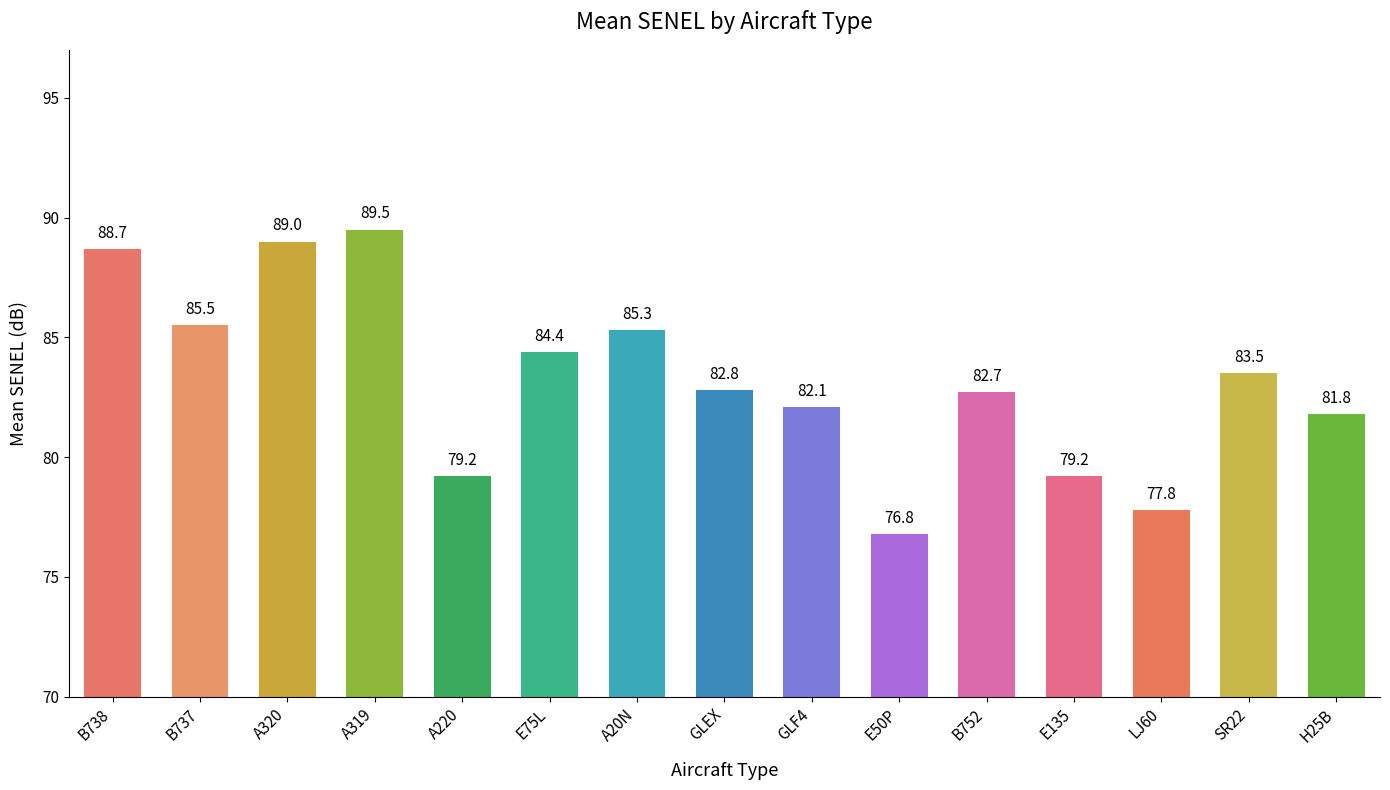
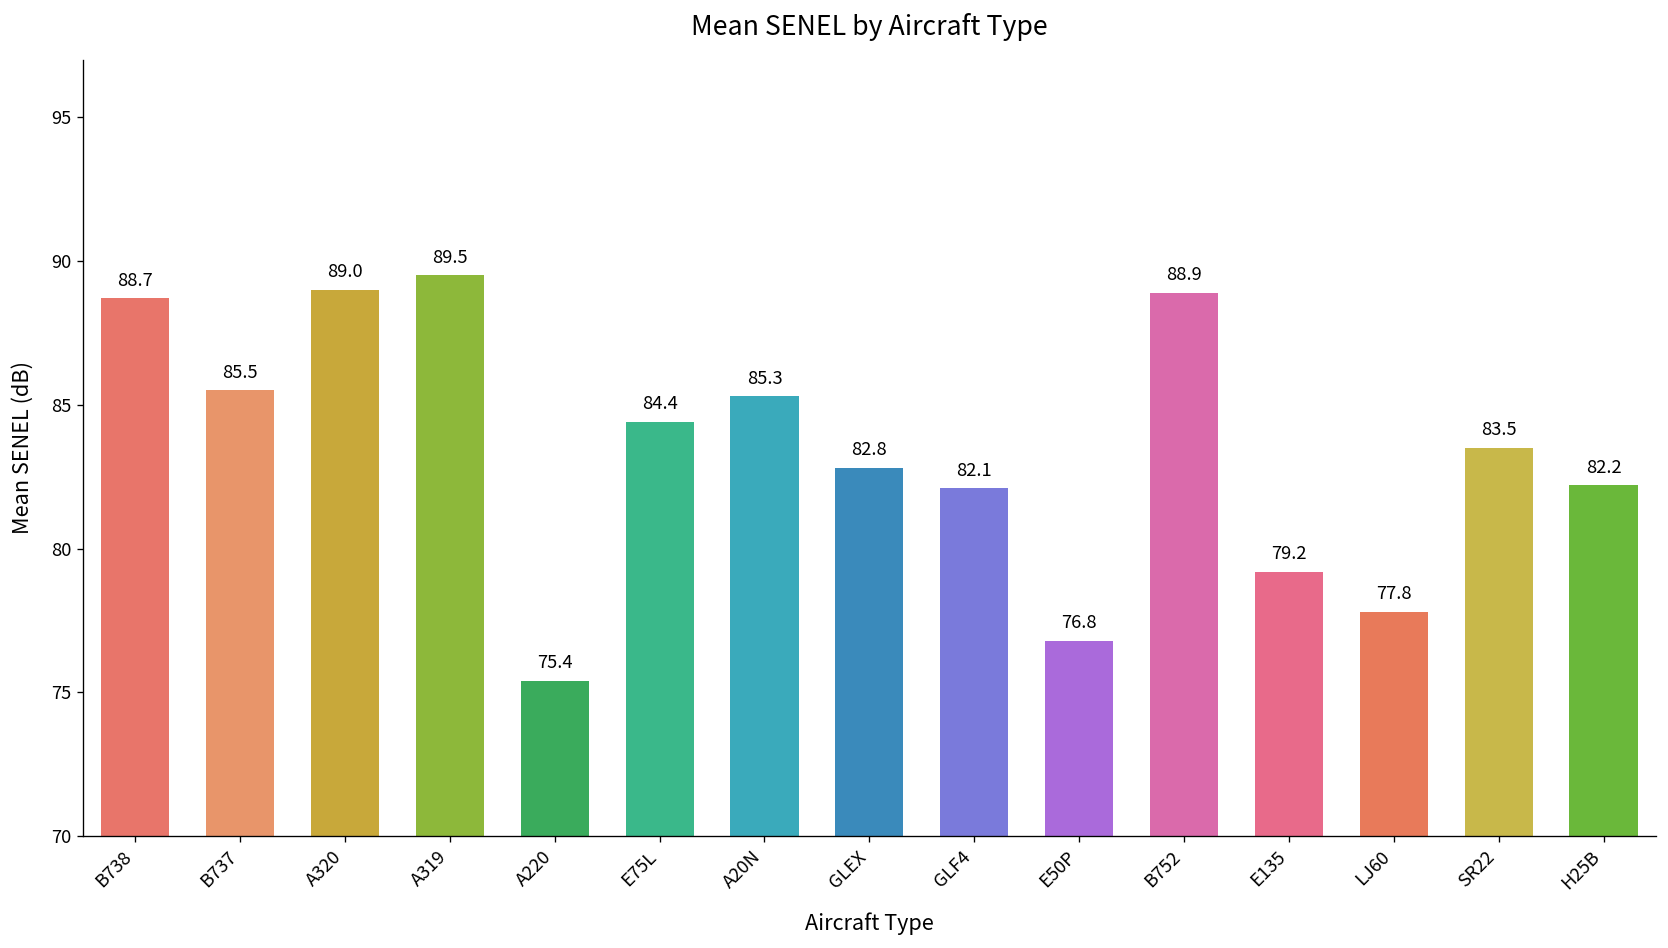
A220: 79.2 -> 75.4
B752: 82.7 -> 88.9
H25B: 81.8 -> 82.2
